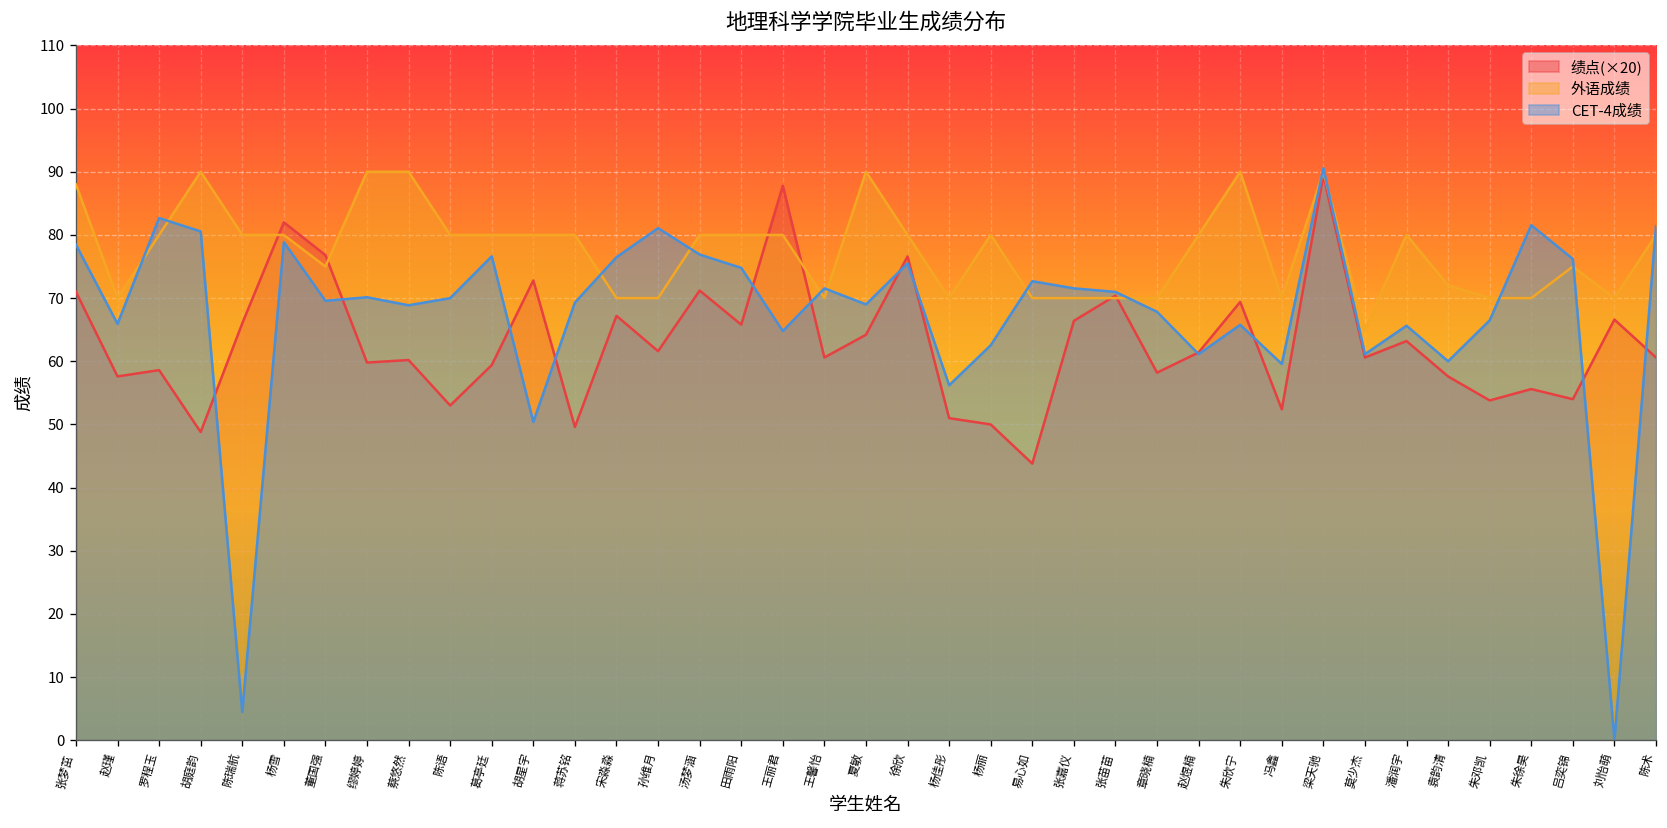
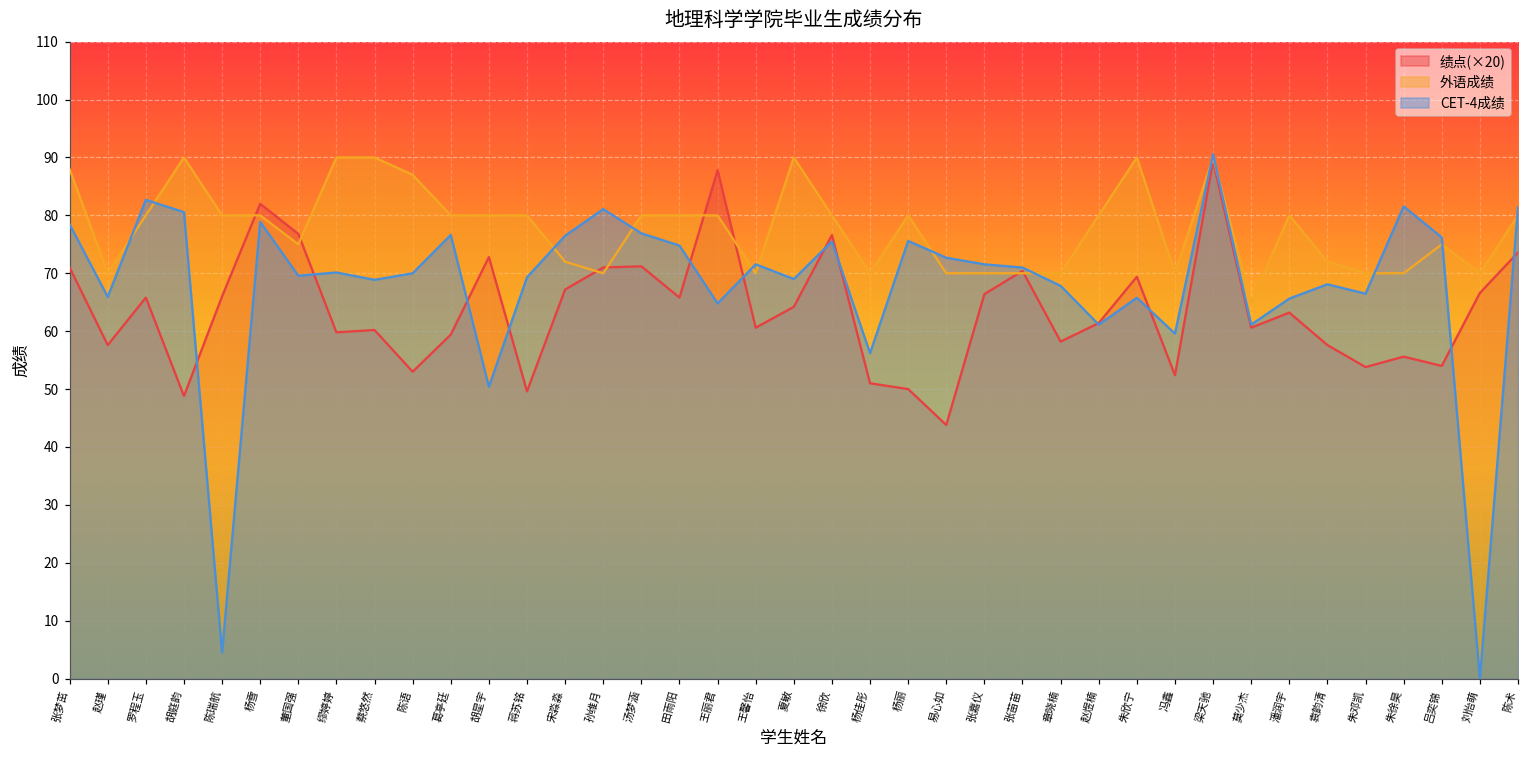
绩点(×20), 罗程玉: 59 -> 66
外语成绩, 陈语: 80 -> 87
外语成绩, 宋淼淼: 70 -> 72
绩点(×20), 孙维月: 62 -> 71
CET-4成绩, 杨丽: 63 -> 76
CET-4成绩, 袁韵清: 60 -> 68
绩点(×20), 陈术: 61 -> 74
